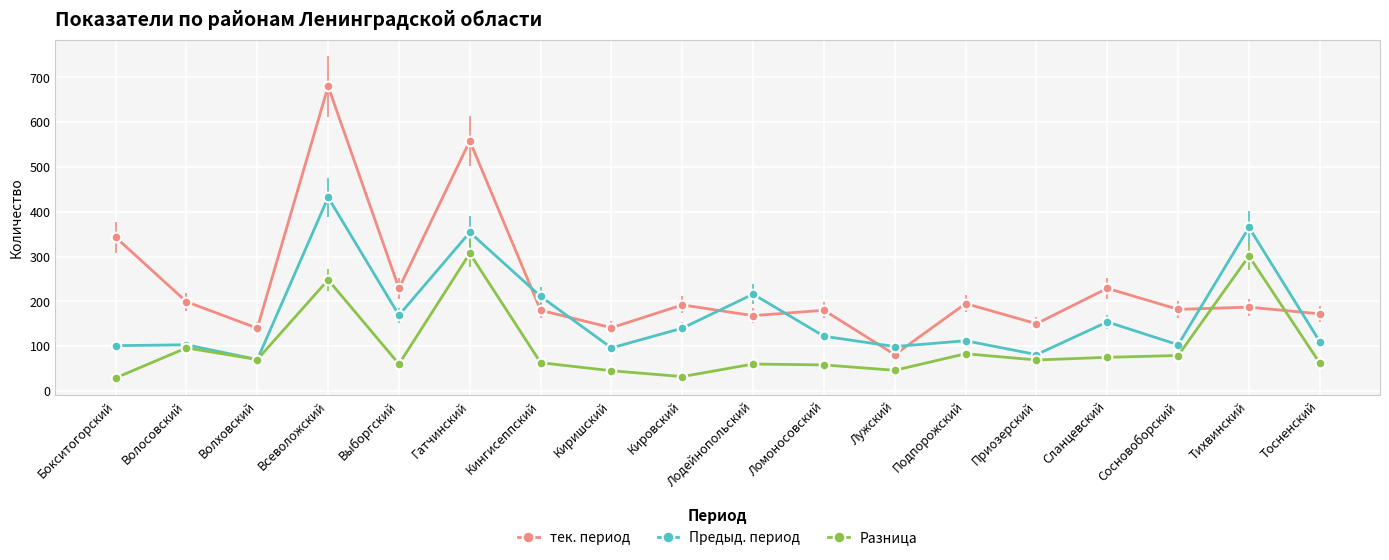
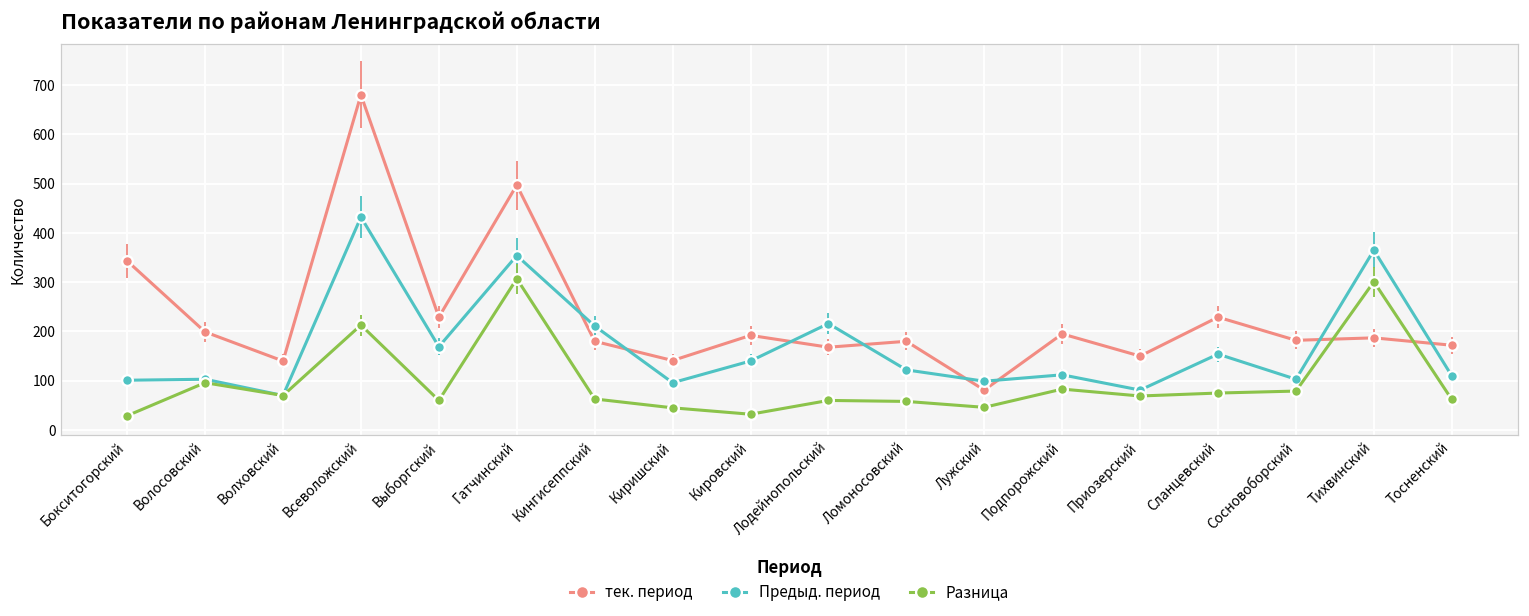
Разница, Всеволожский: 250 -> 210
тек. период, Гатчинский: 560 -> 500
